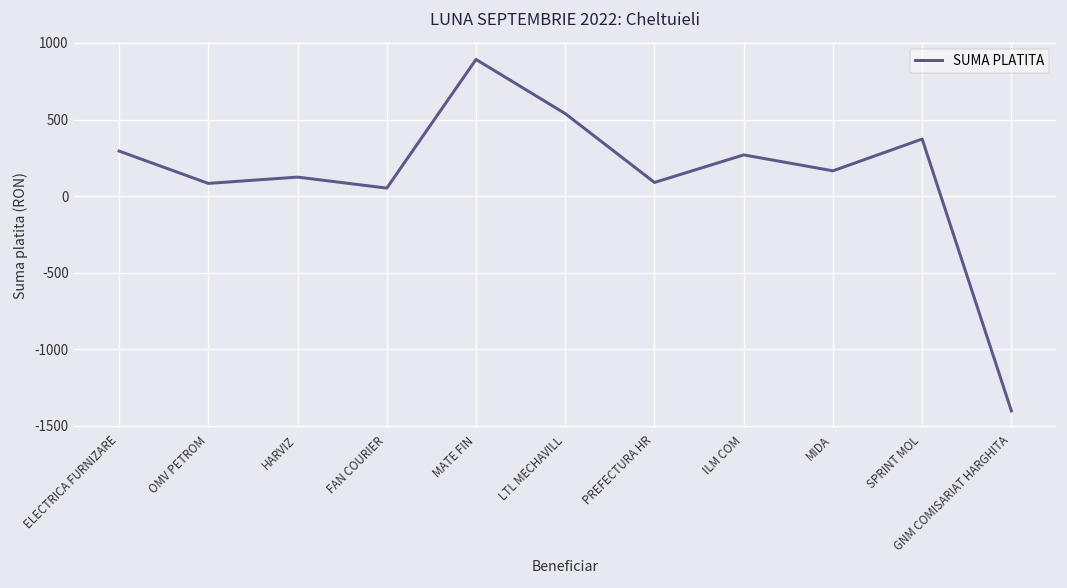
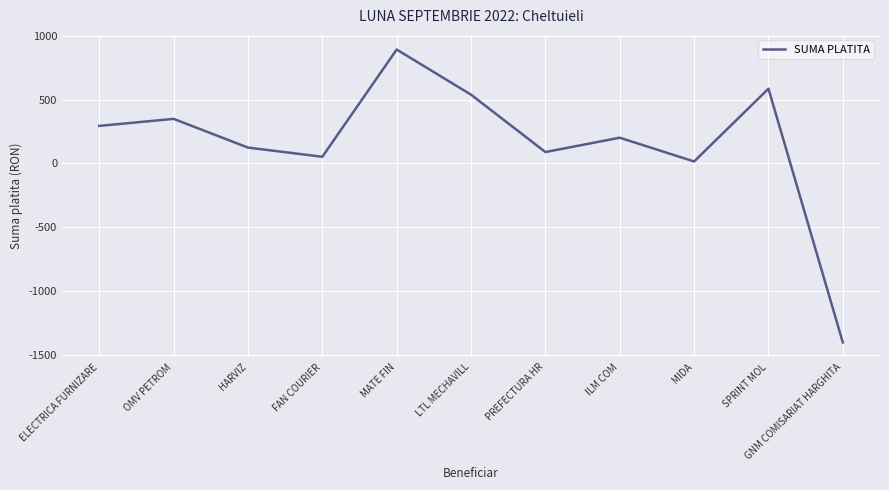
OMV PETROM: 80 -> 350
ILM COM: 270 -> 200
MIDA: 170 -> 20
SPRINT MOL: 370 -> 590
